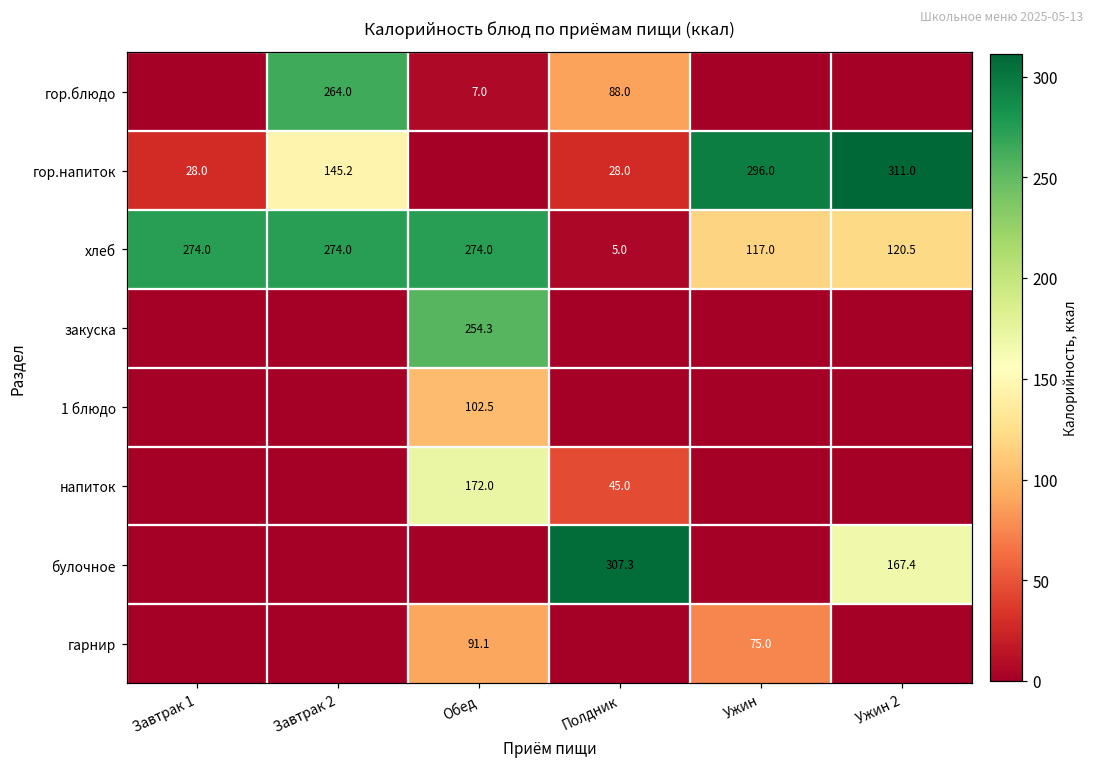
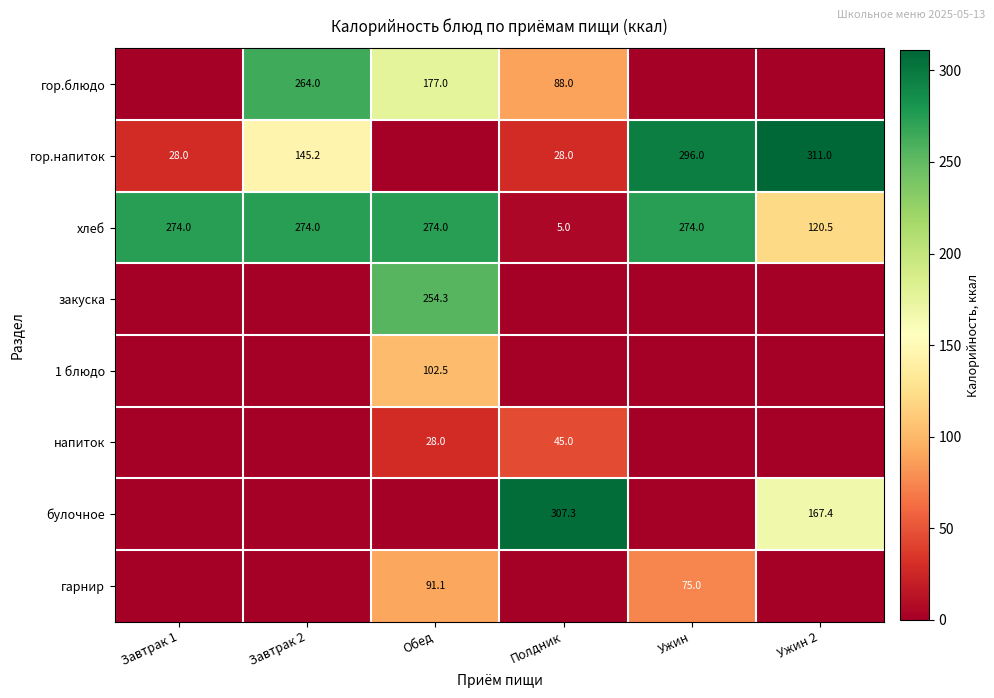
гор.блюдо, Обед: 7.0 -> 177.0
хлеб, Ужин: 117.0 -> 274.0
напиток, Обед: 172.0 -> 28.0
